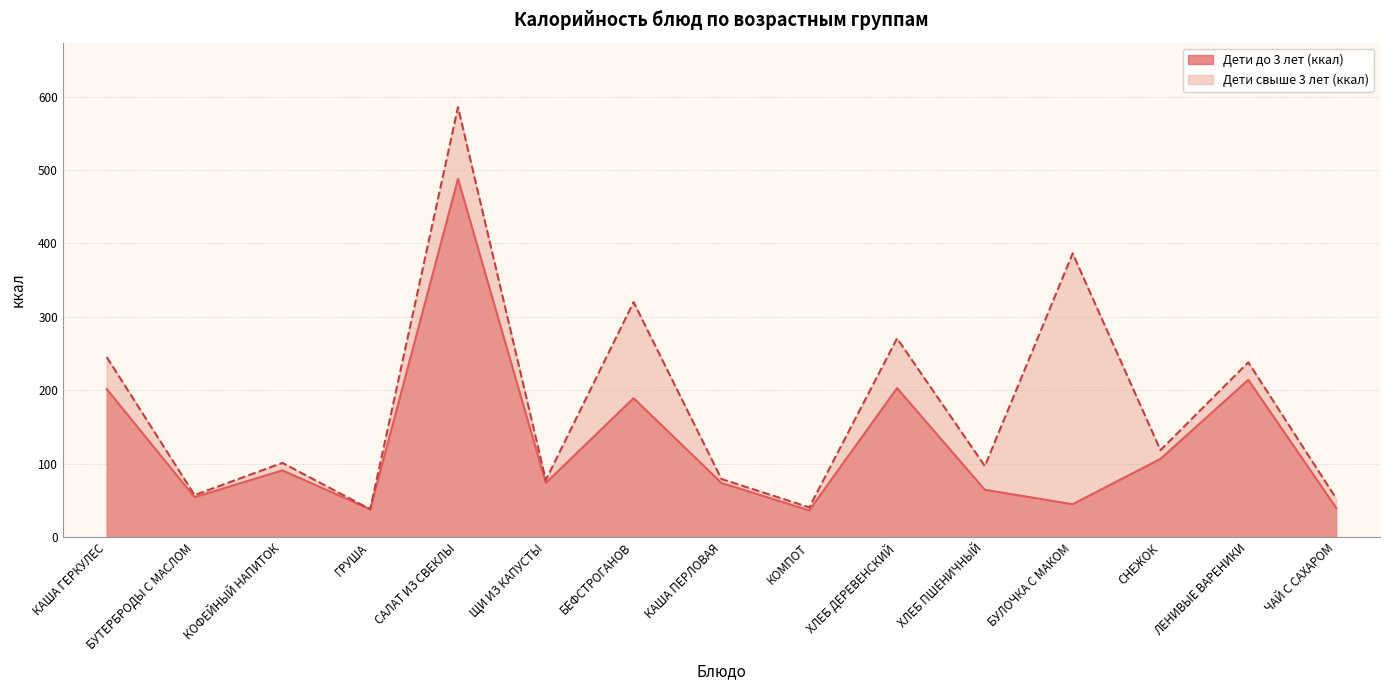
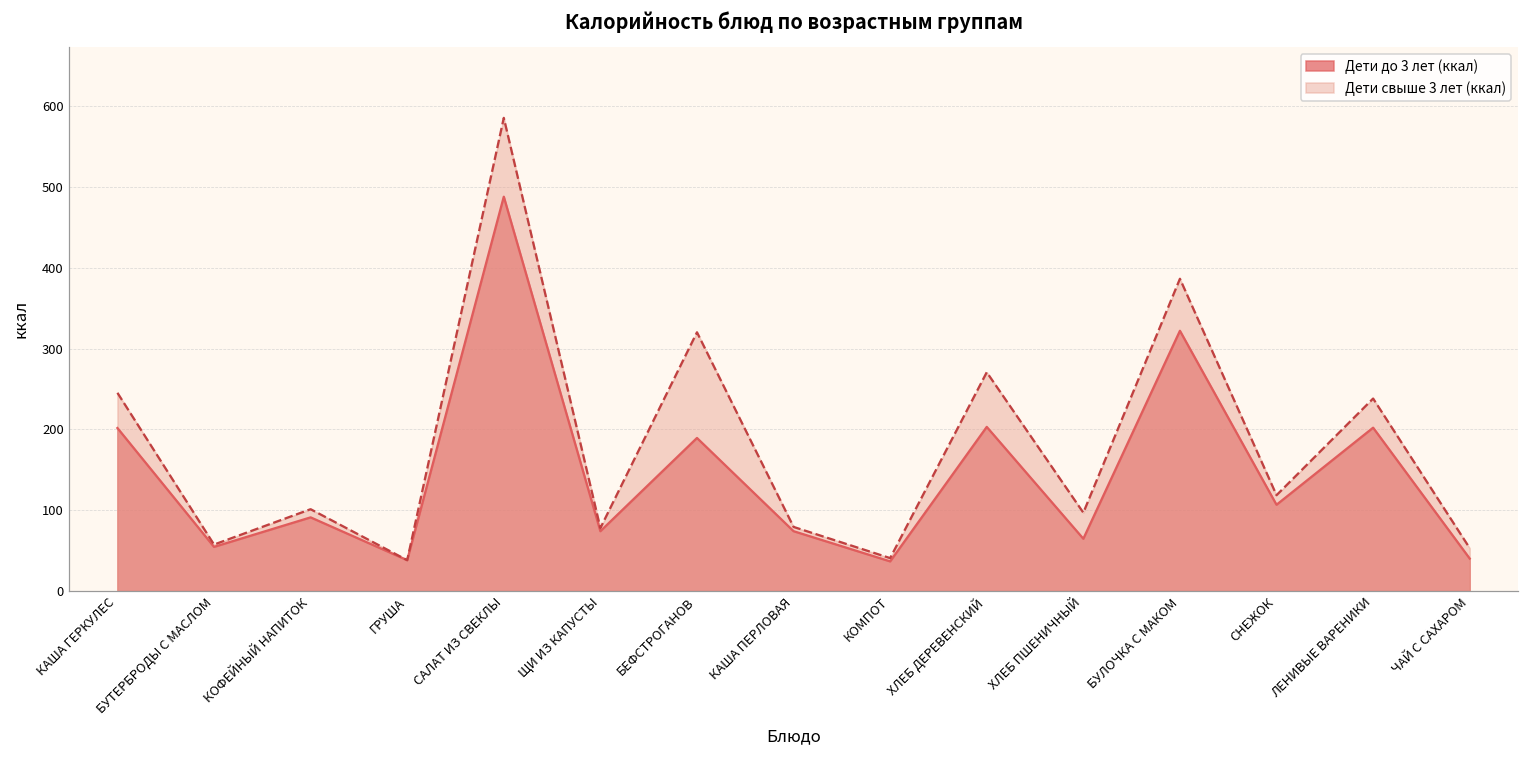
Дети до 3 лет (ккал), БУЛОЧКА С МАКОМ: 40 -> 320
Дети до 3 лет (ккал), ЛЕНИВЫЕ ВАРЕНИКИ: 210 -> 200
